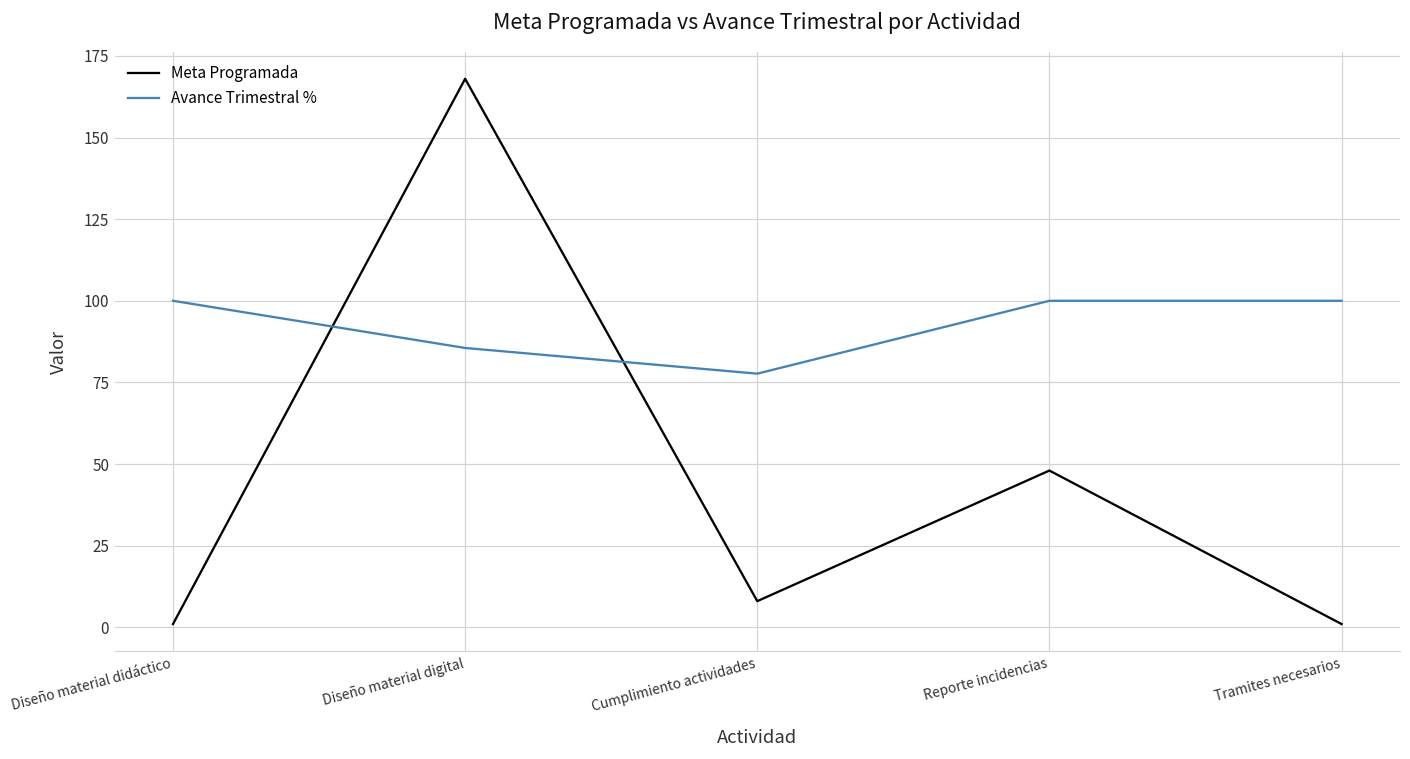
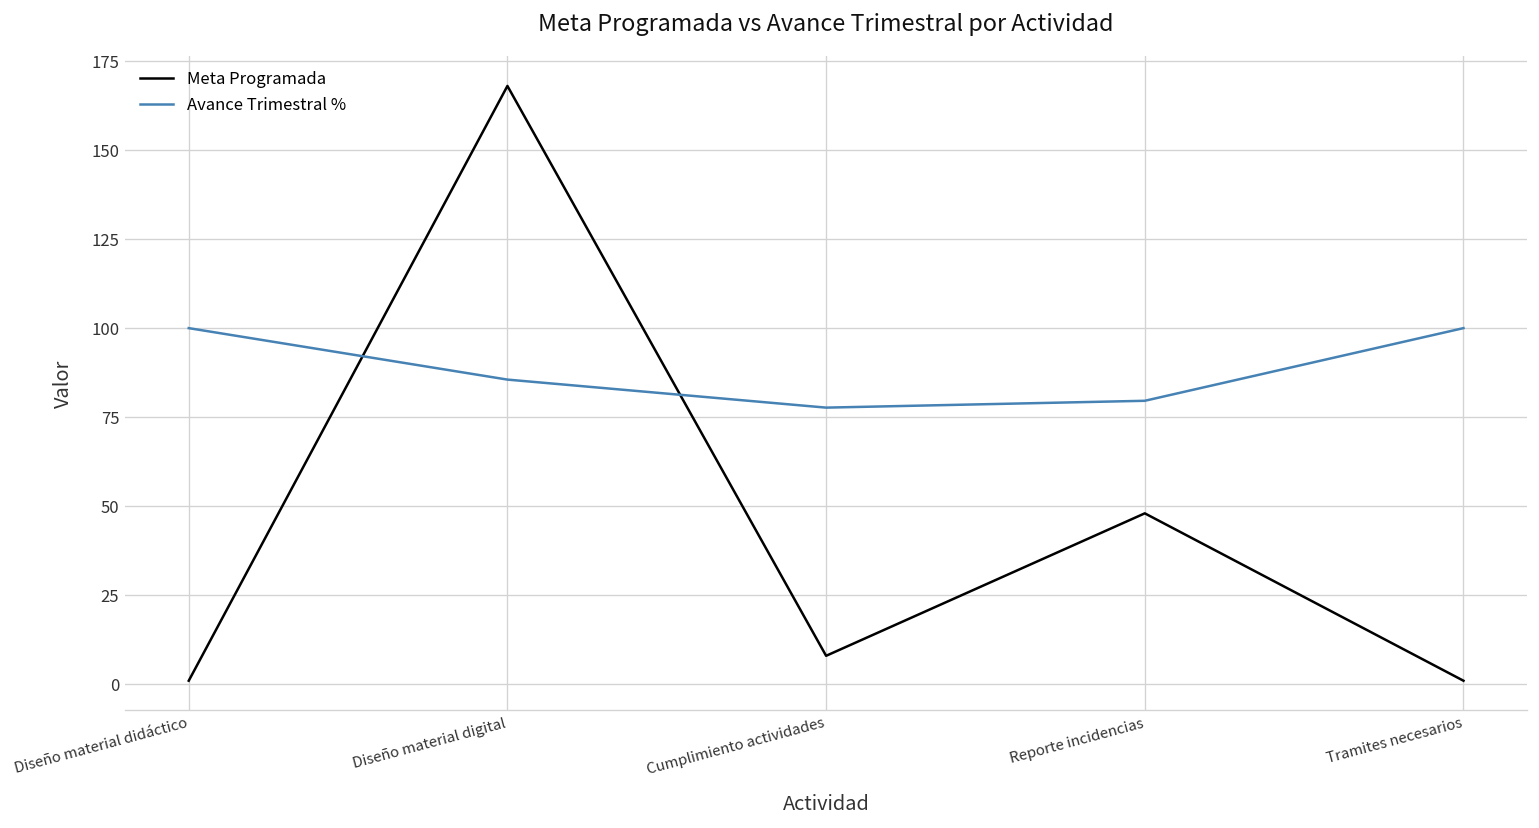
Avance Trimestral %, Reporte incidencias: 100 -> 80
